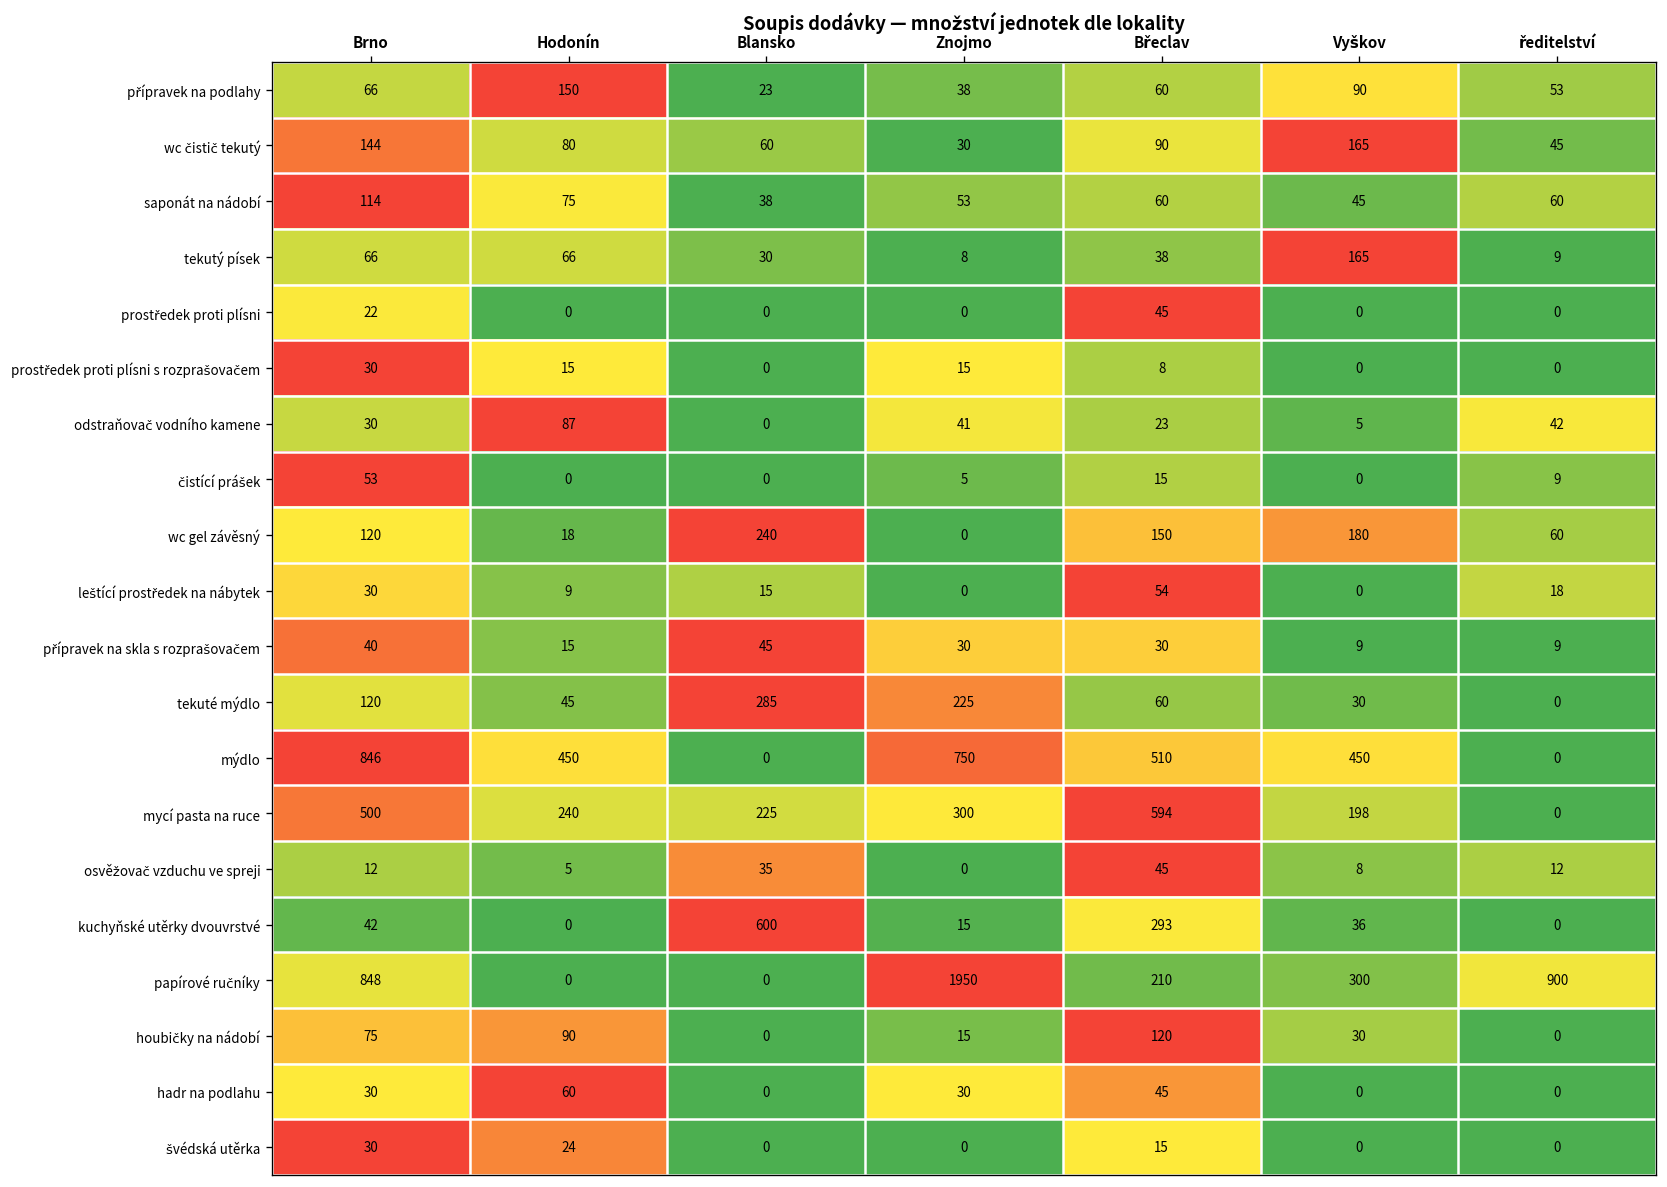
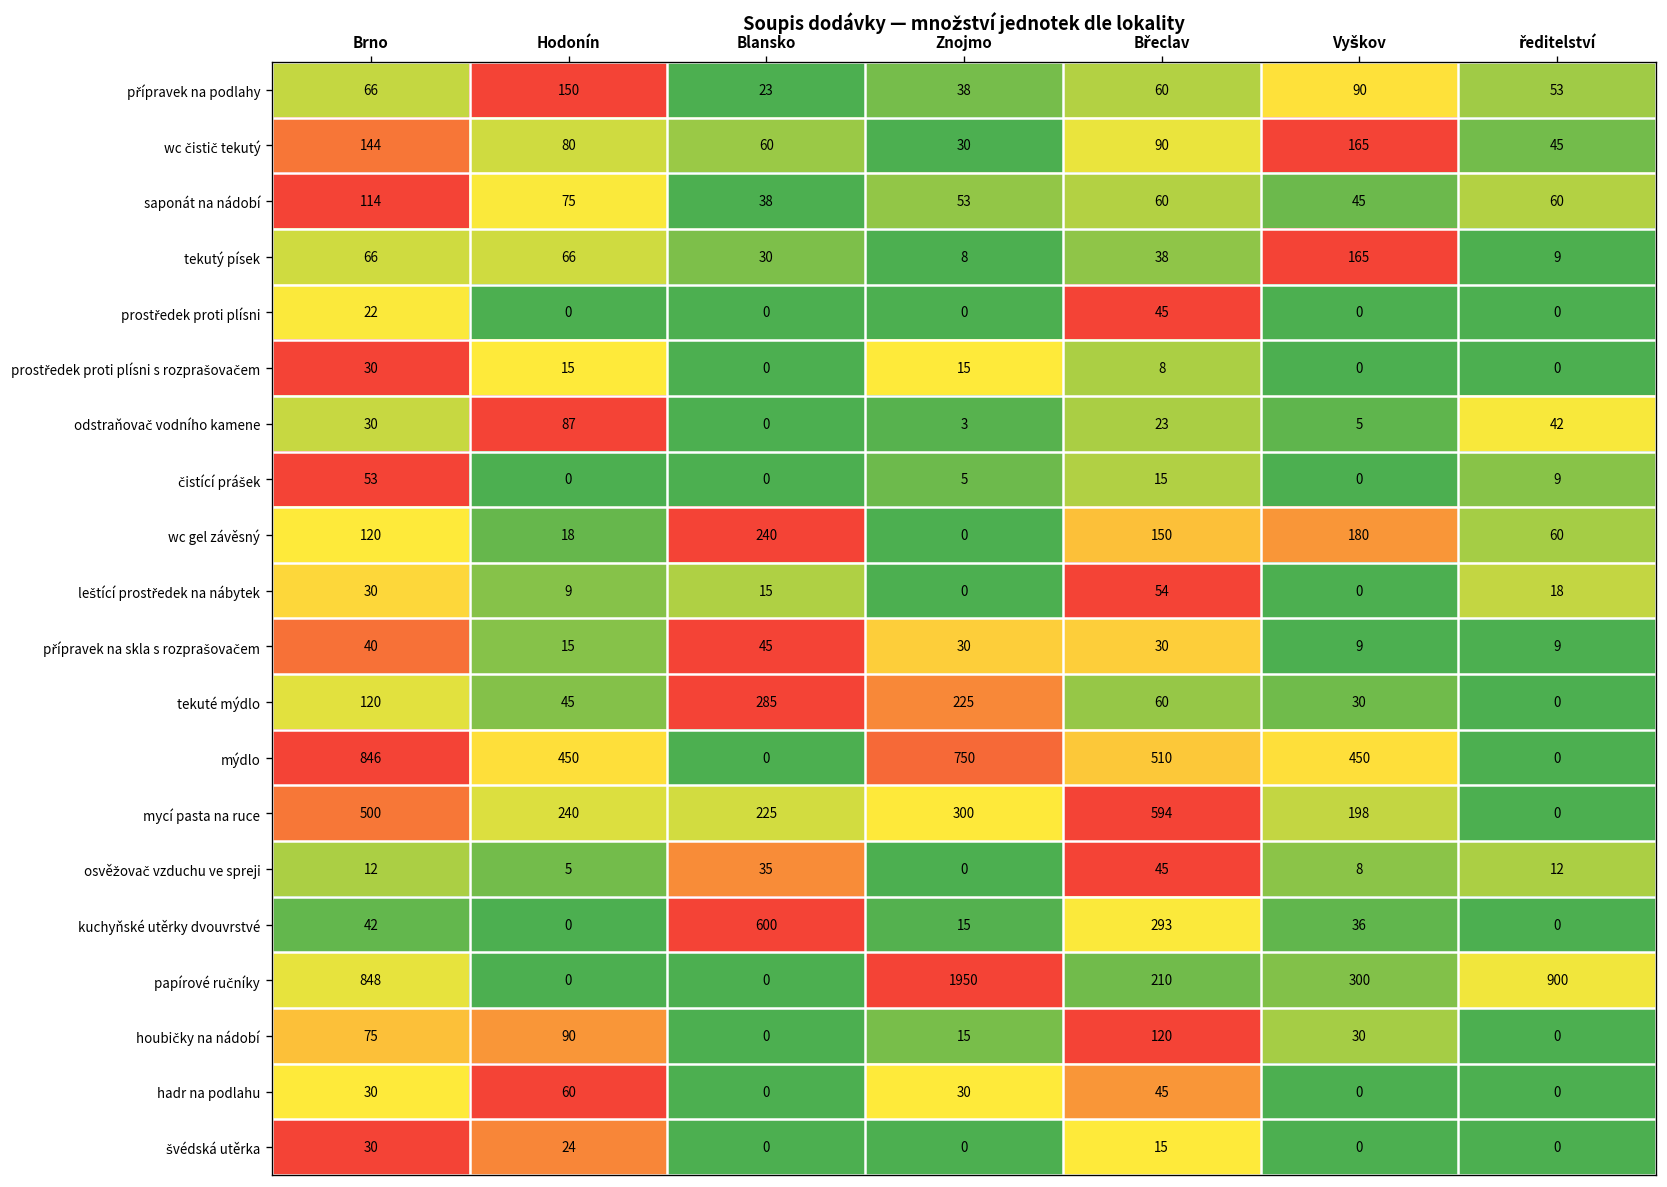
odstraňovač vodního kamene, Znojmo: 41 -> 3
